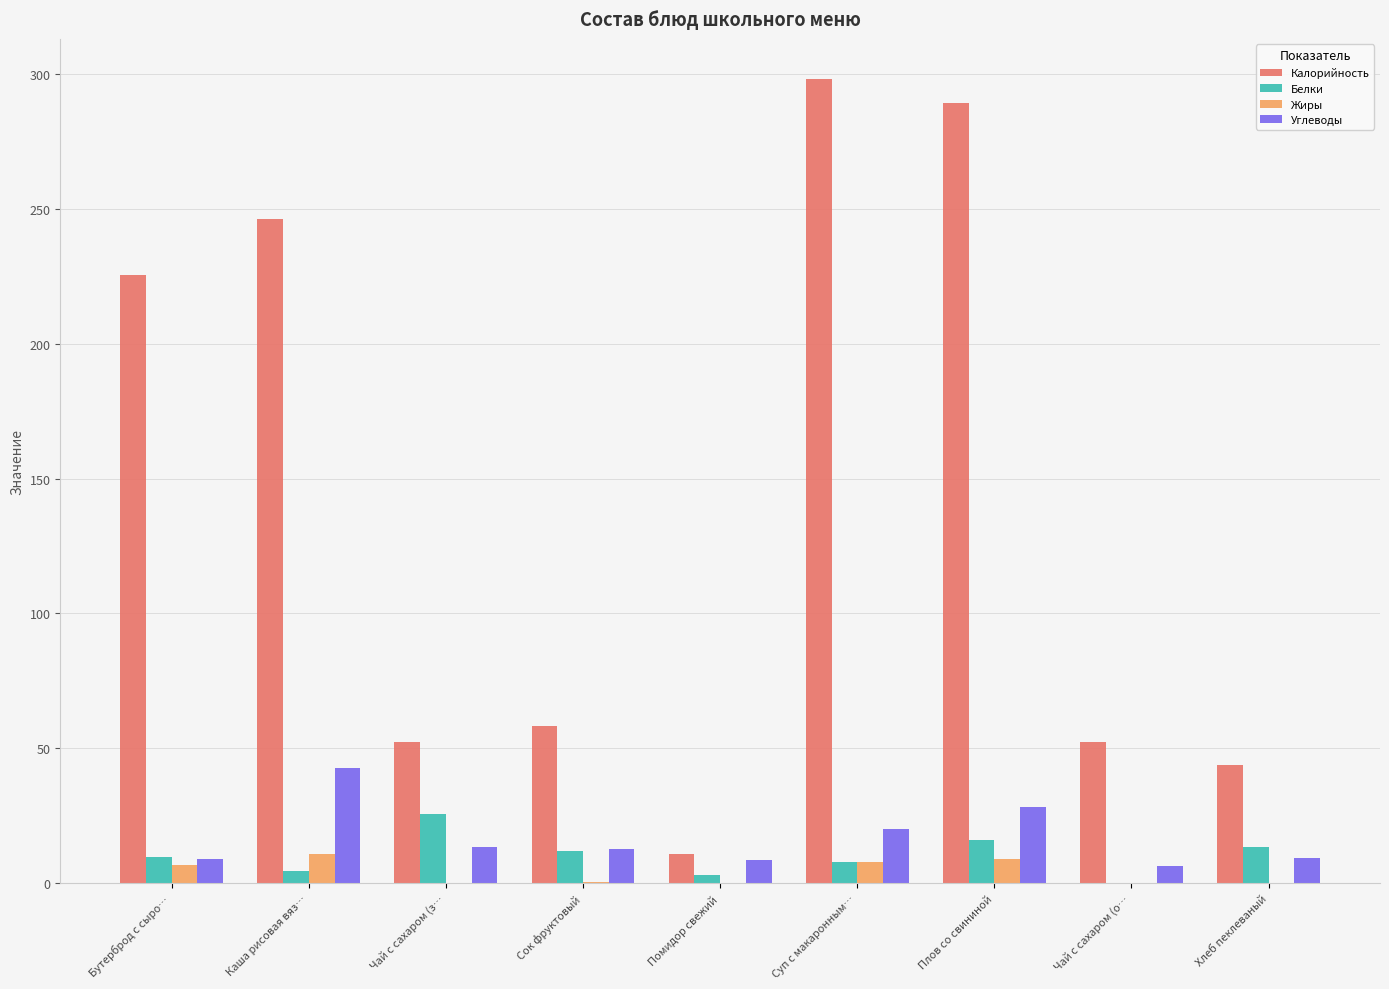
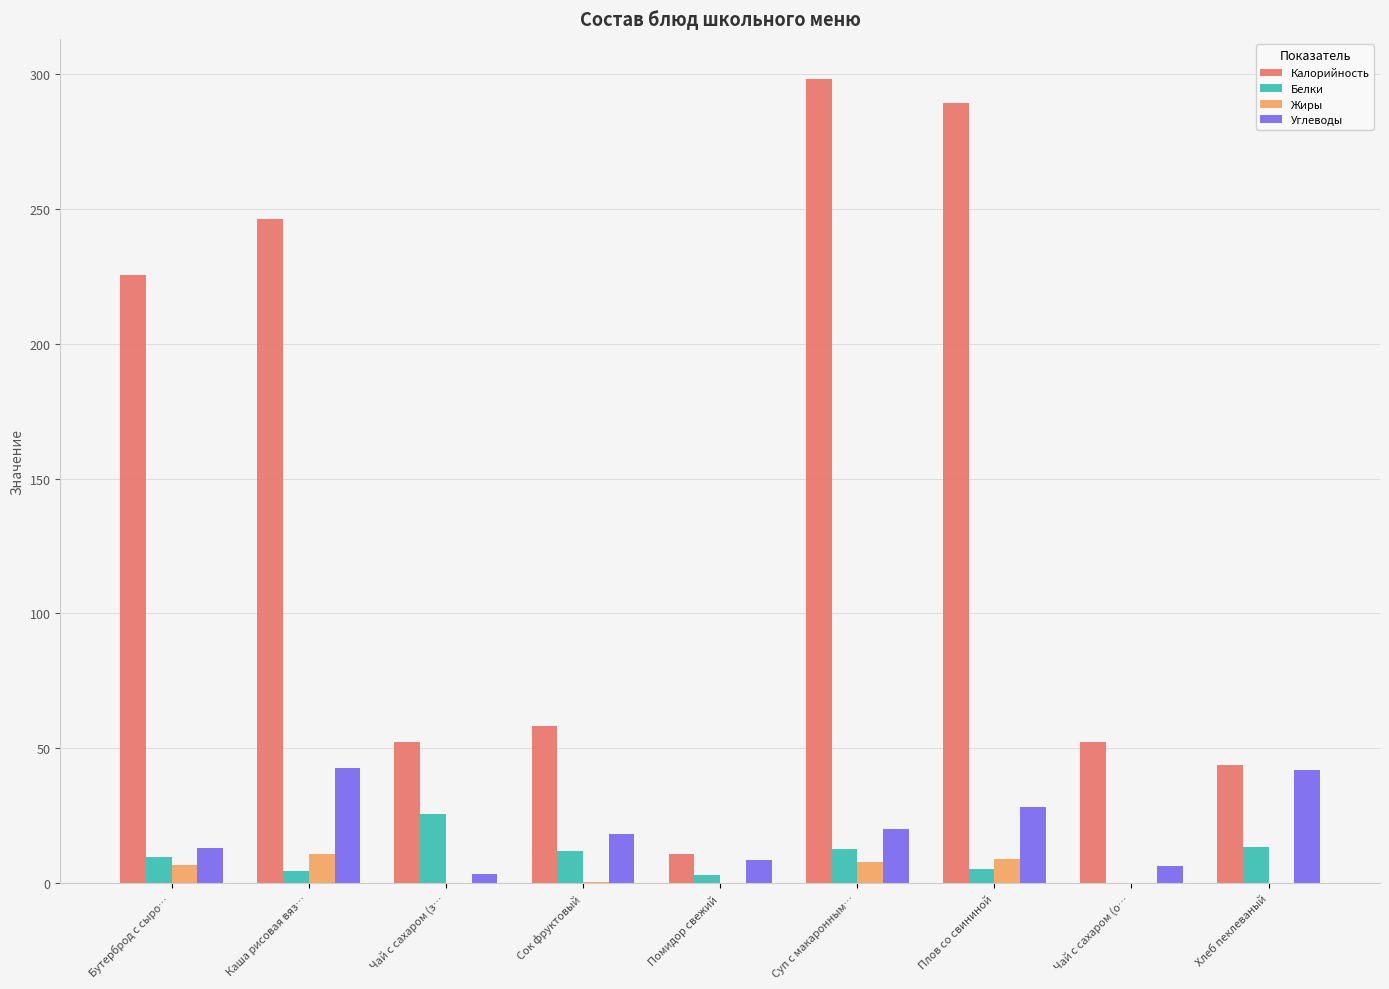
Углеводы, Бутерброд с сыро…: 9 -> 13
Углеводы, Чай с сахаром (з…: 14 -> 4
Углеводы, Сок фруктовый: 13 -> 18
Белки, Суп с макаронным…: 8 -> 13
Белки, Плов со свининой: 16 -> 6
Углеводы, Хлеб пеклеваный: 9 -> 42
